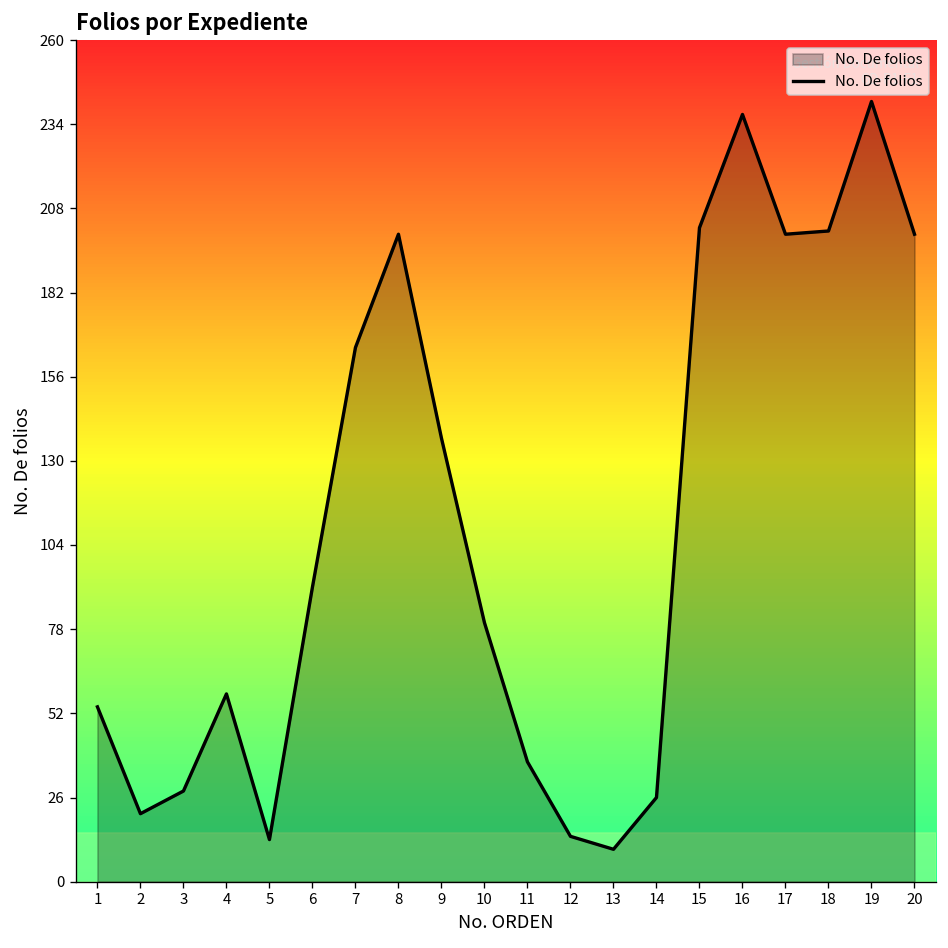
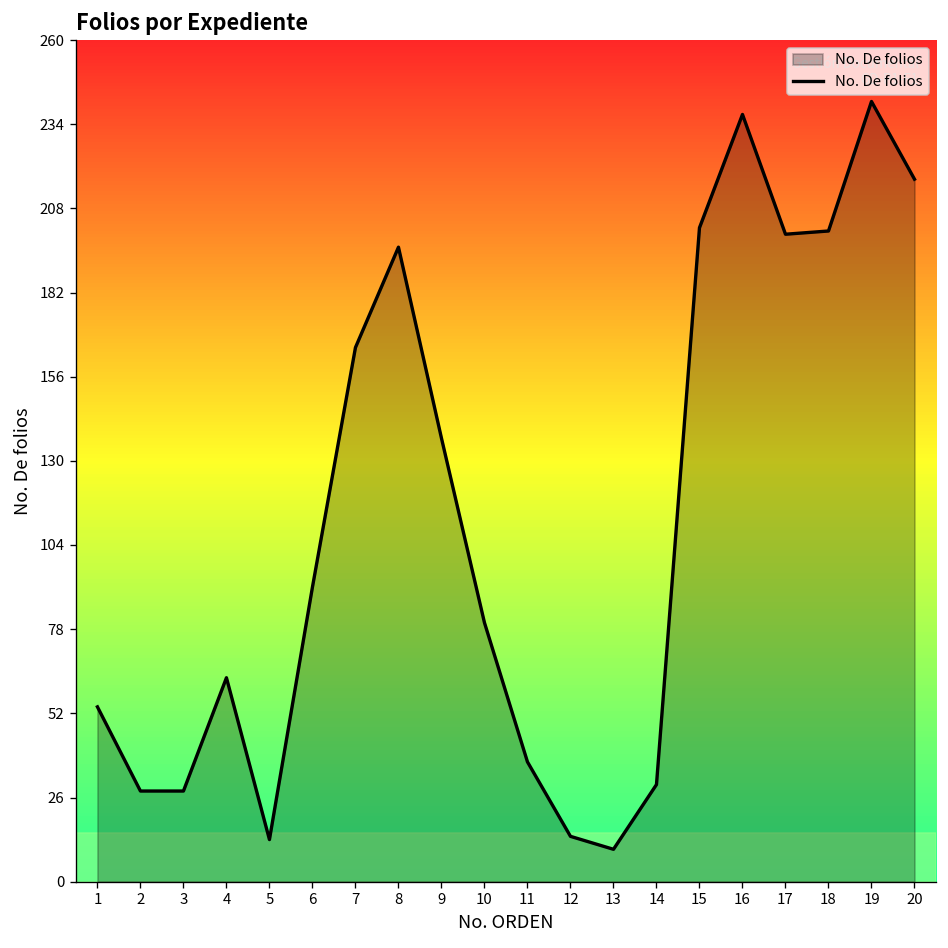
2: 21 -> 28
4: 58 -> 63
8: 200 -> 196
14: 26 -> 30
20: 200 -> 217
